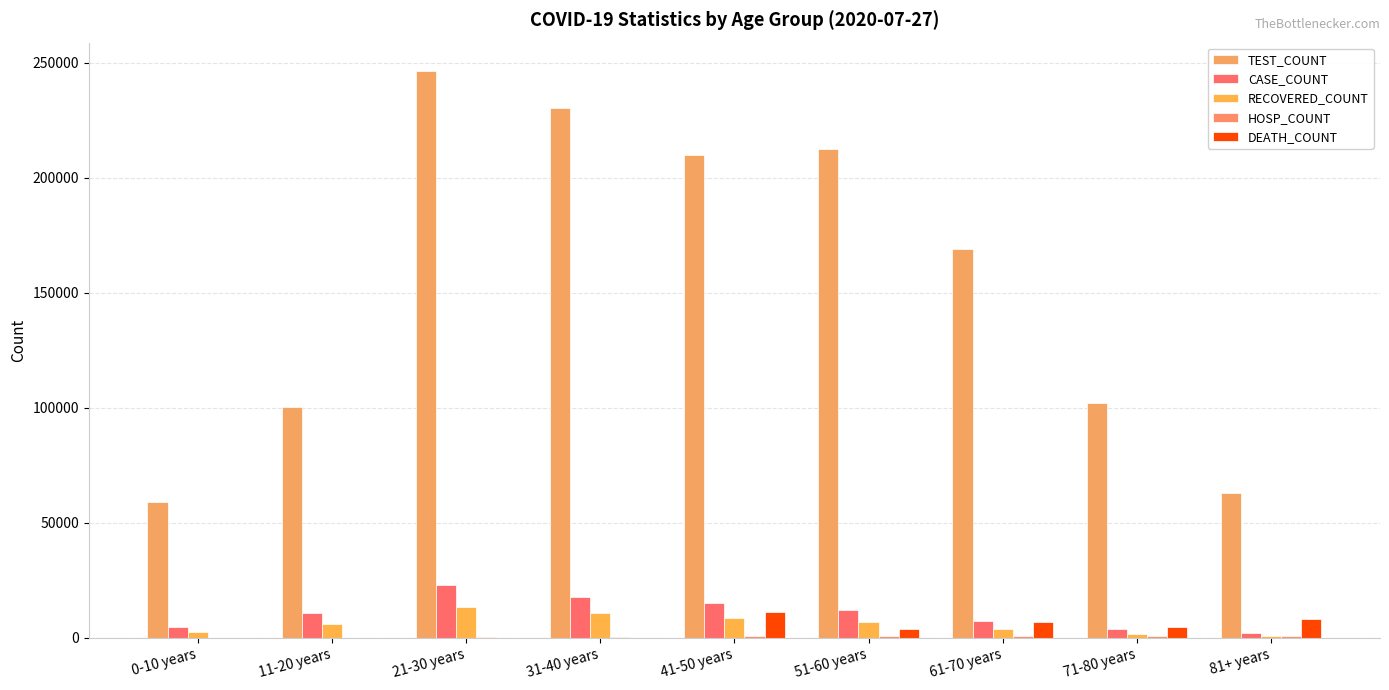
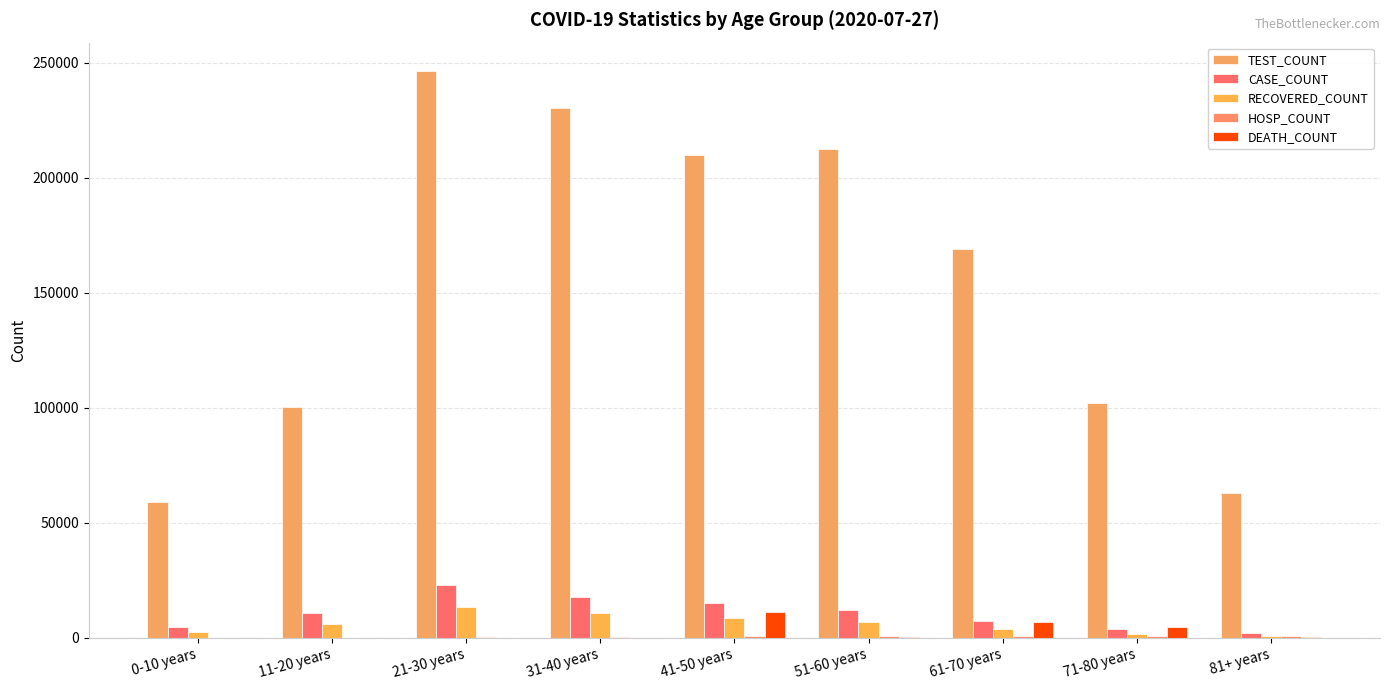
DEATH_COUNT, 51-60 years: 4000 -> 0
DEATH_COUNT, 81+ years: 8000 -> 0
